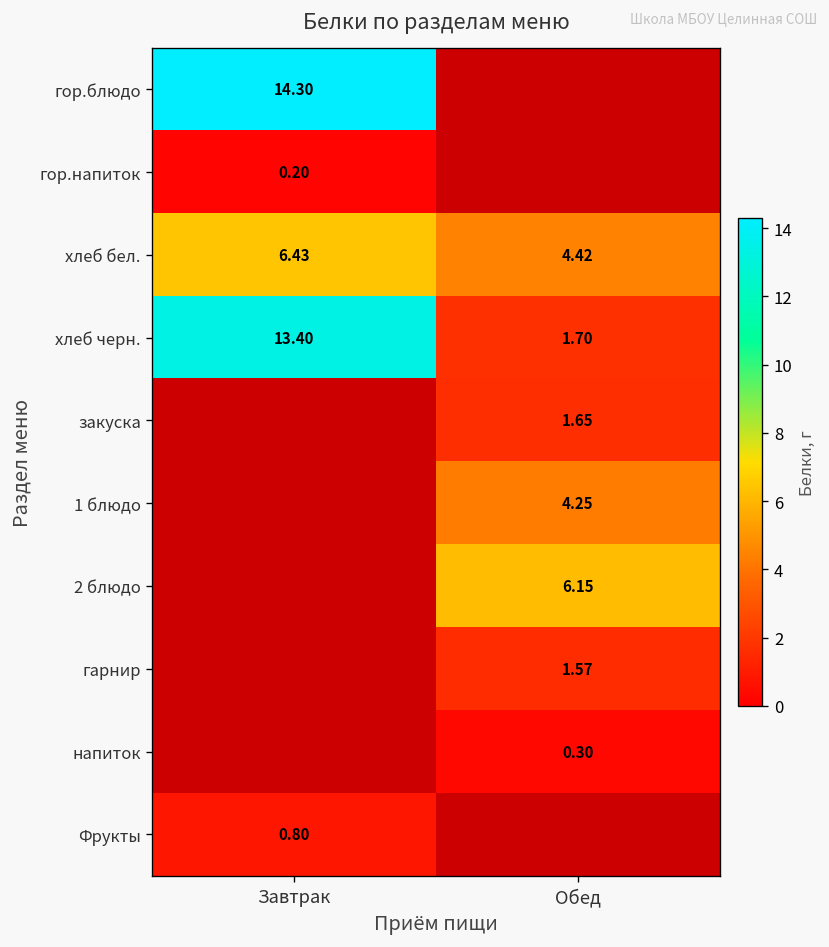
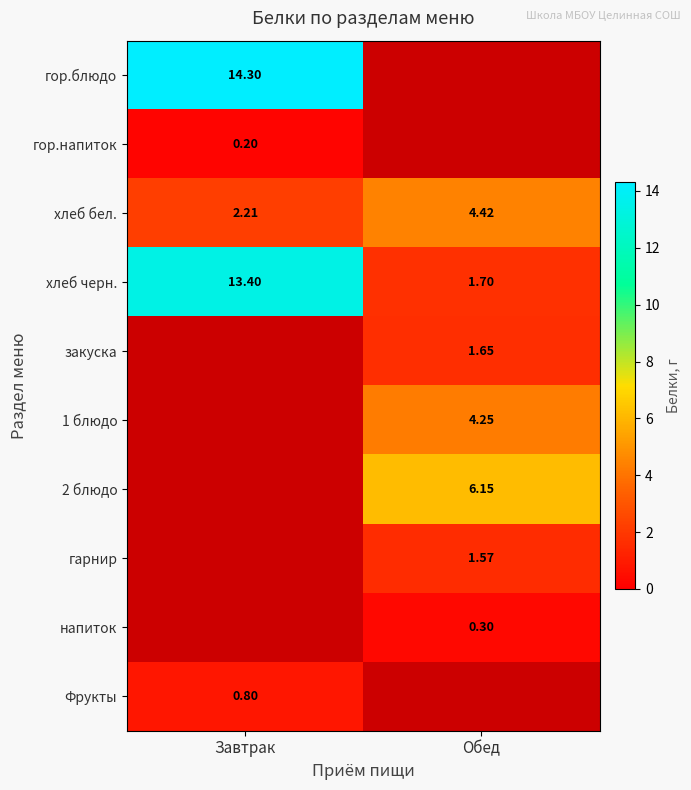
хлеб бел., Завтрак: 6.43 -> 2.21
